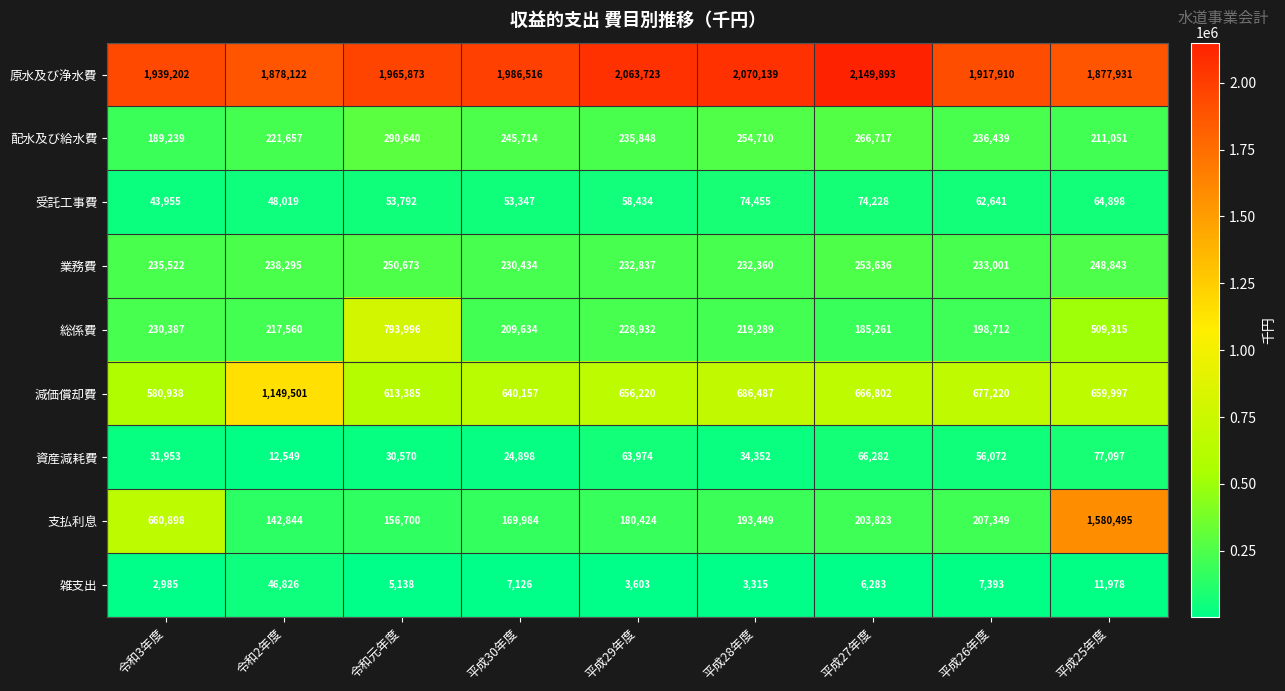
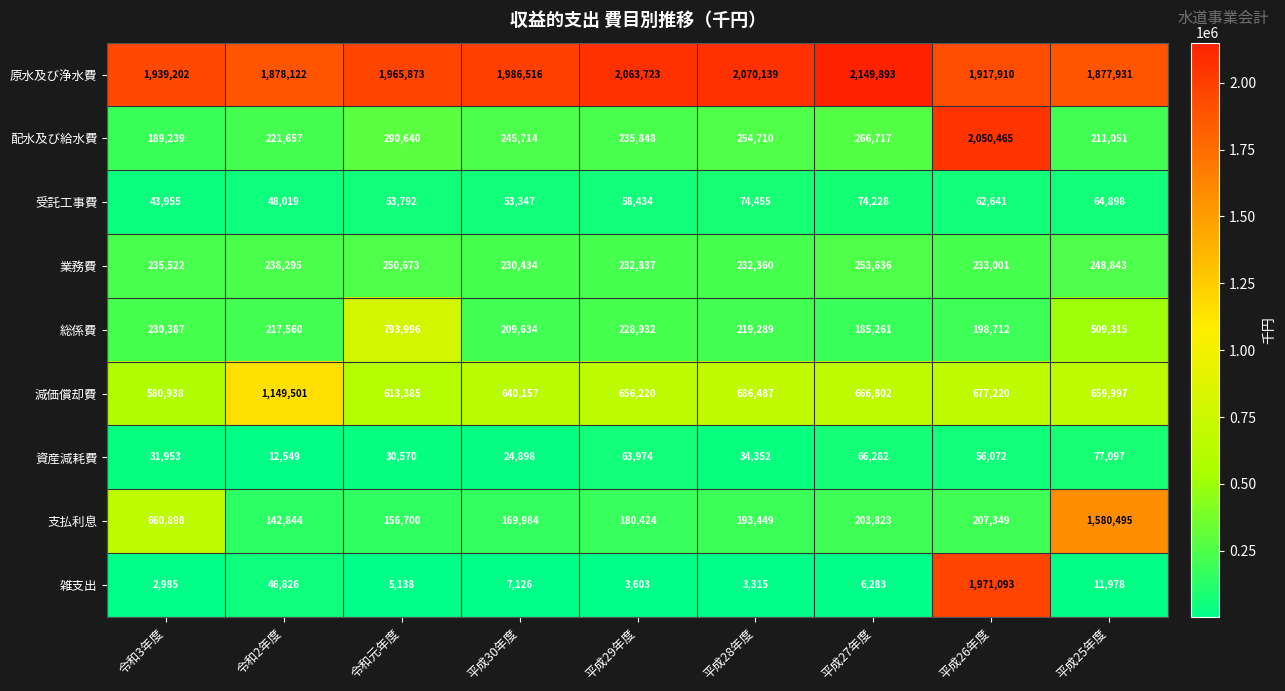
配水及び給水費, 平成26年度: 236,439 -> 2,050,465
雑支出, 平成26年度: 7,393 -> 1,971,093
